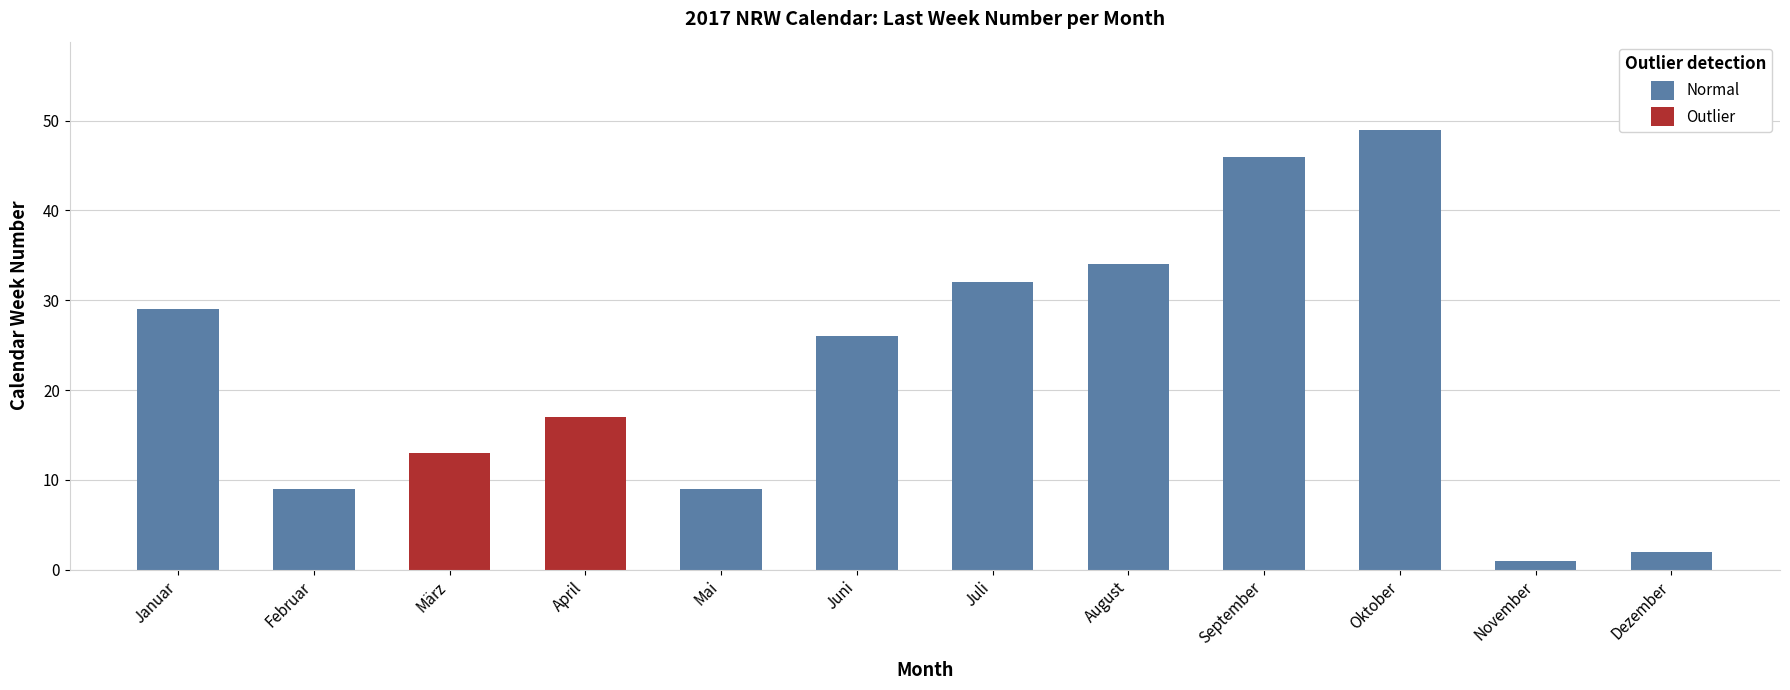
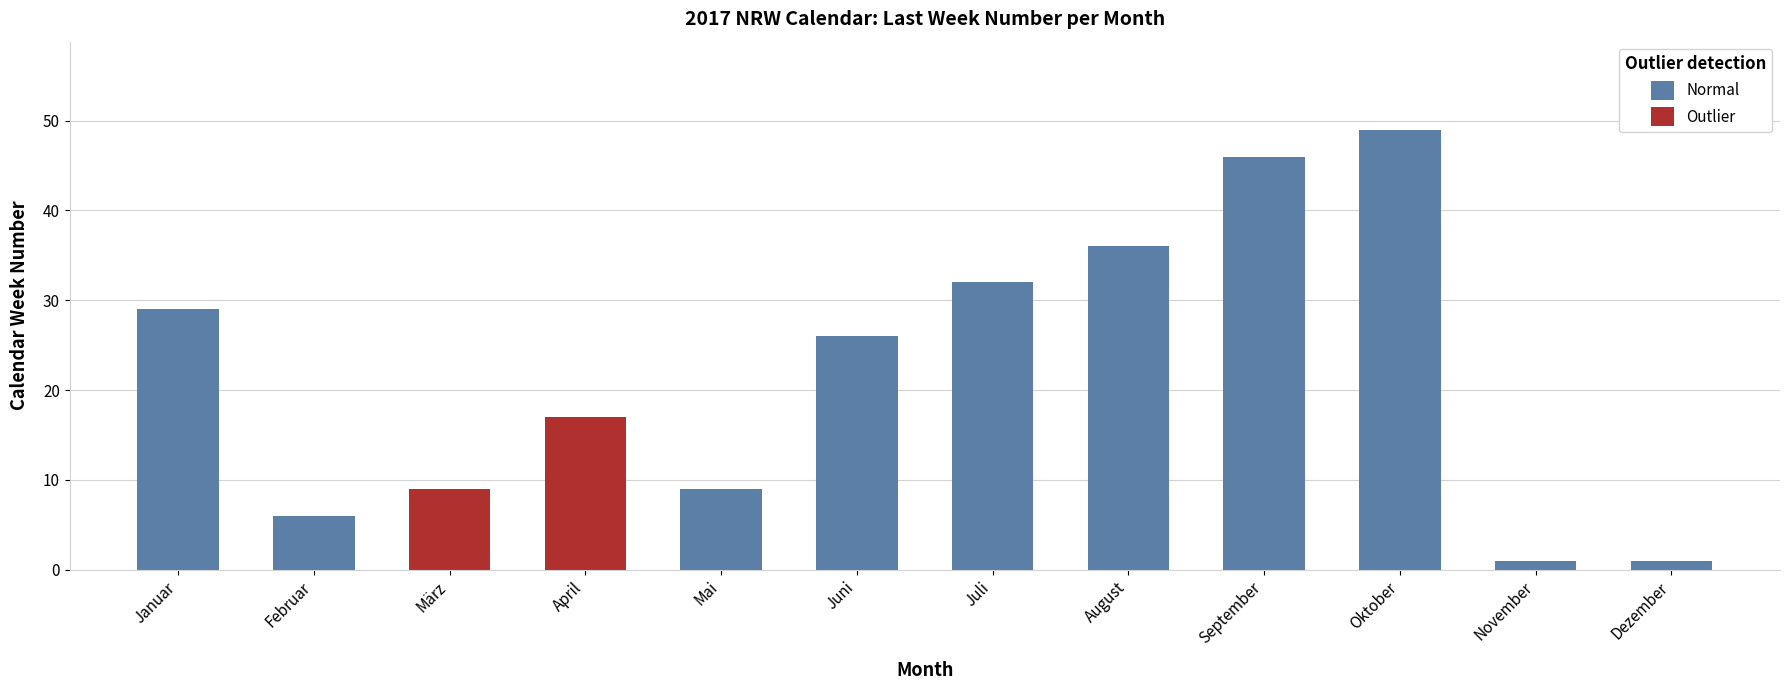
Februar: 9 -> 6
März: 13 -> 9
August: 34 -> 36
Dezember: 2 -> 1
